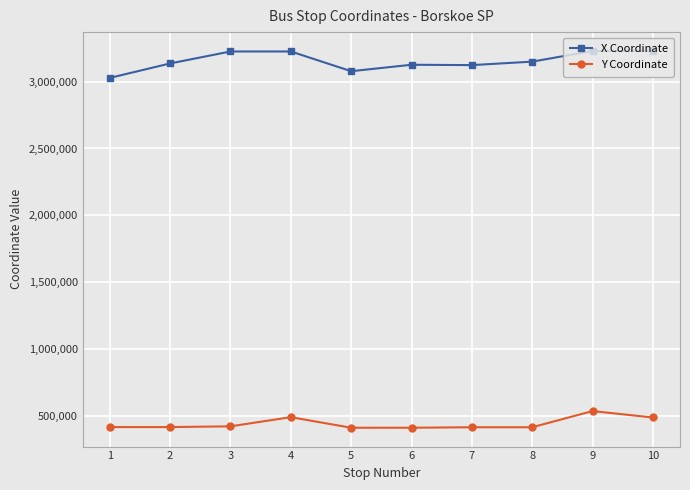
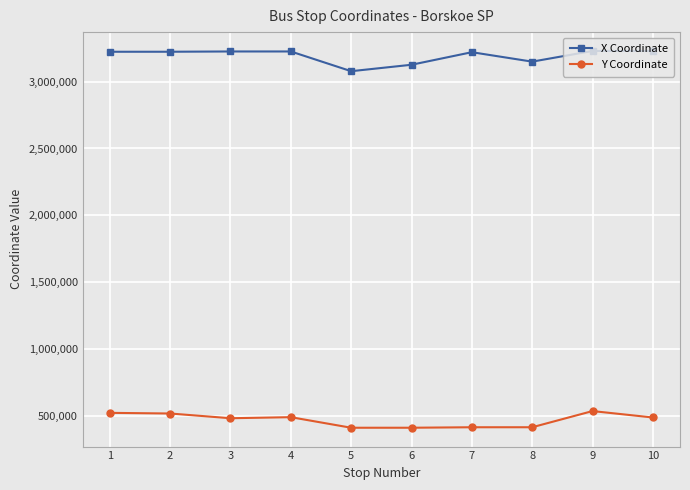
X Coordinate, 1: 3,030,000 -> 3,220,000
Y Coordinate, 1: 420,000 -> 520,000
X Coordinate, 2: 3,140,000 -> 3,220,000
Y Coordinate, 2: 420,000 -> 520,000
Y Coordinate, 3: 420,000 -> 480,000
X Coordinate, 7: 3,120,000 -> 3,220,000
